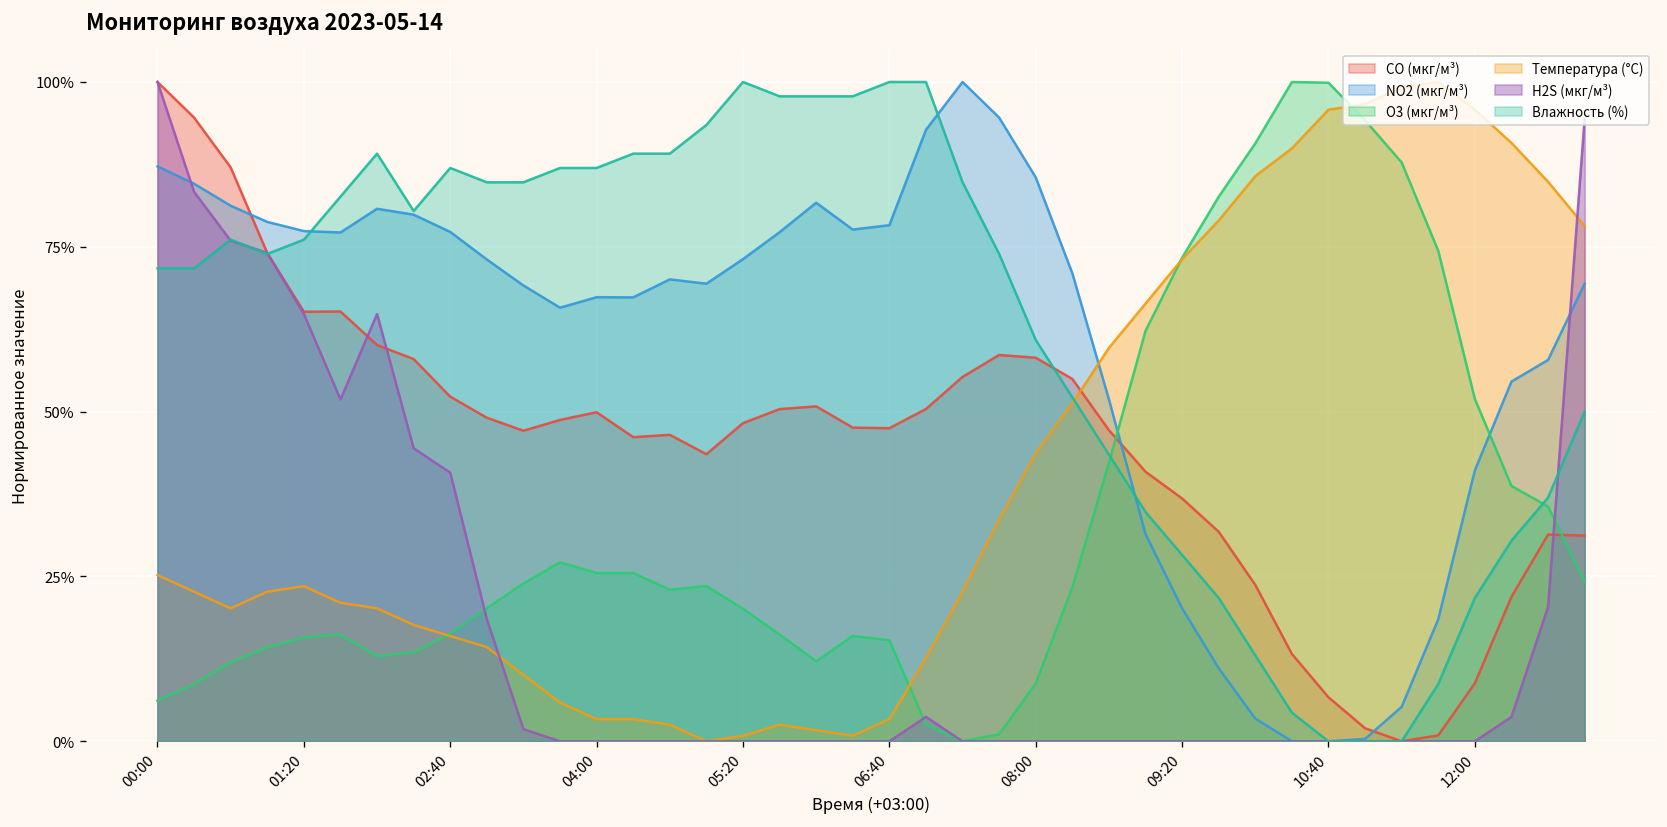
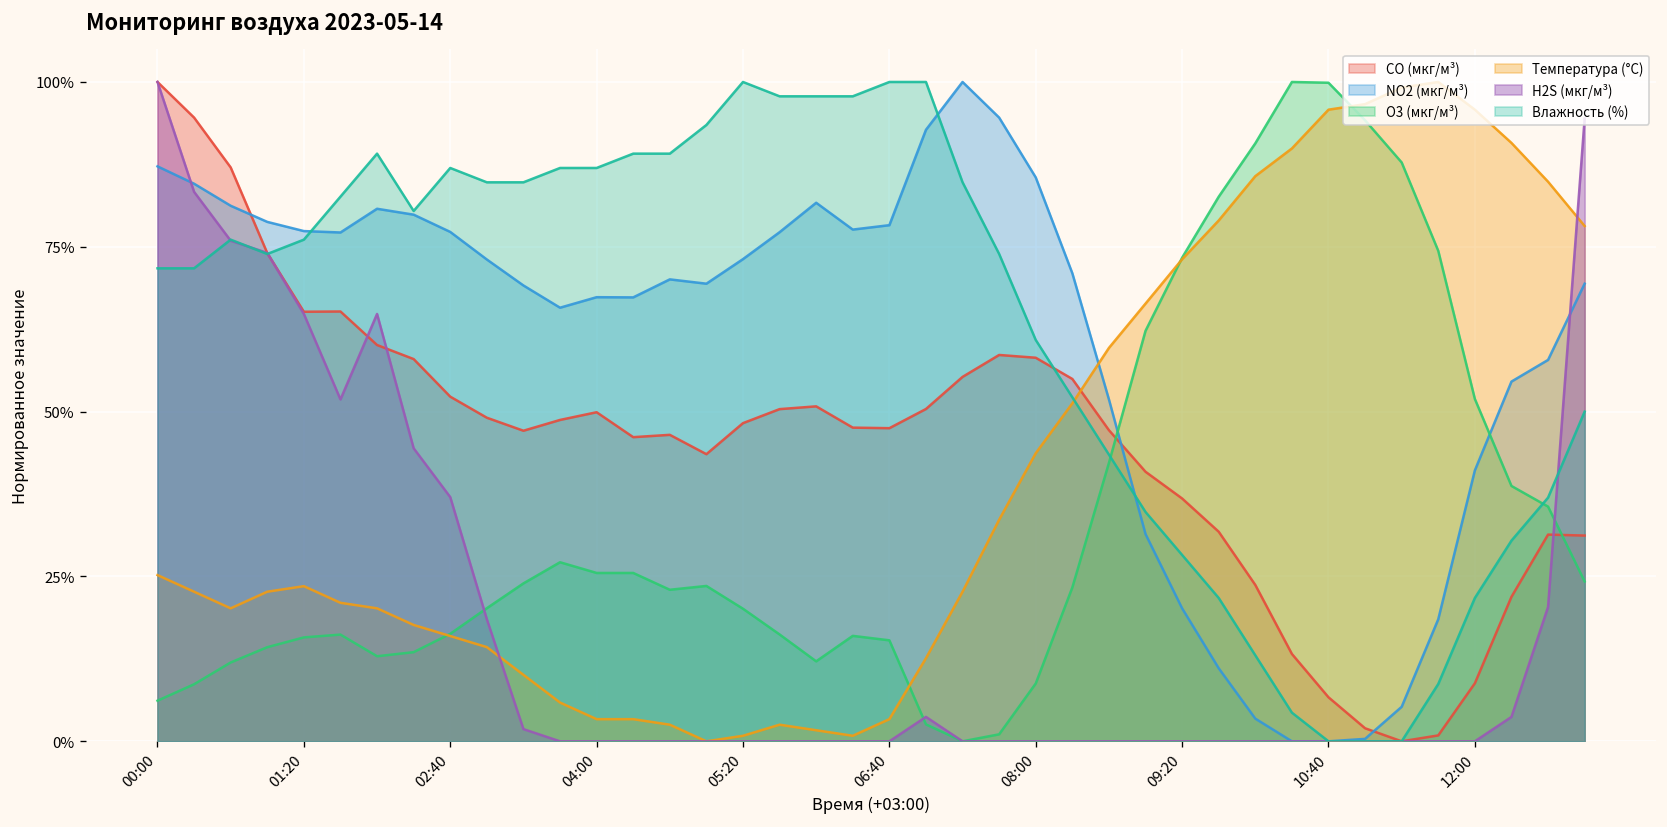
H2S (мкг/м³), 02:40: 41% -> 37%
